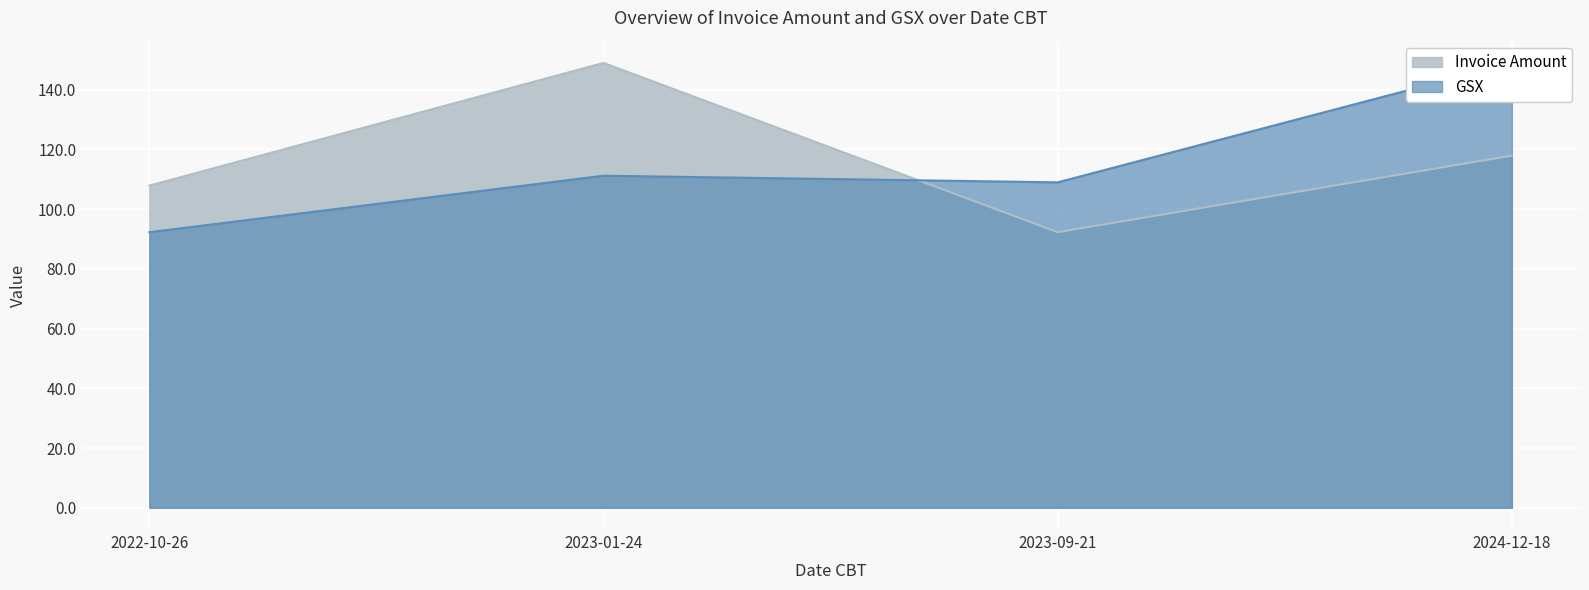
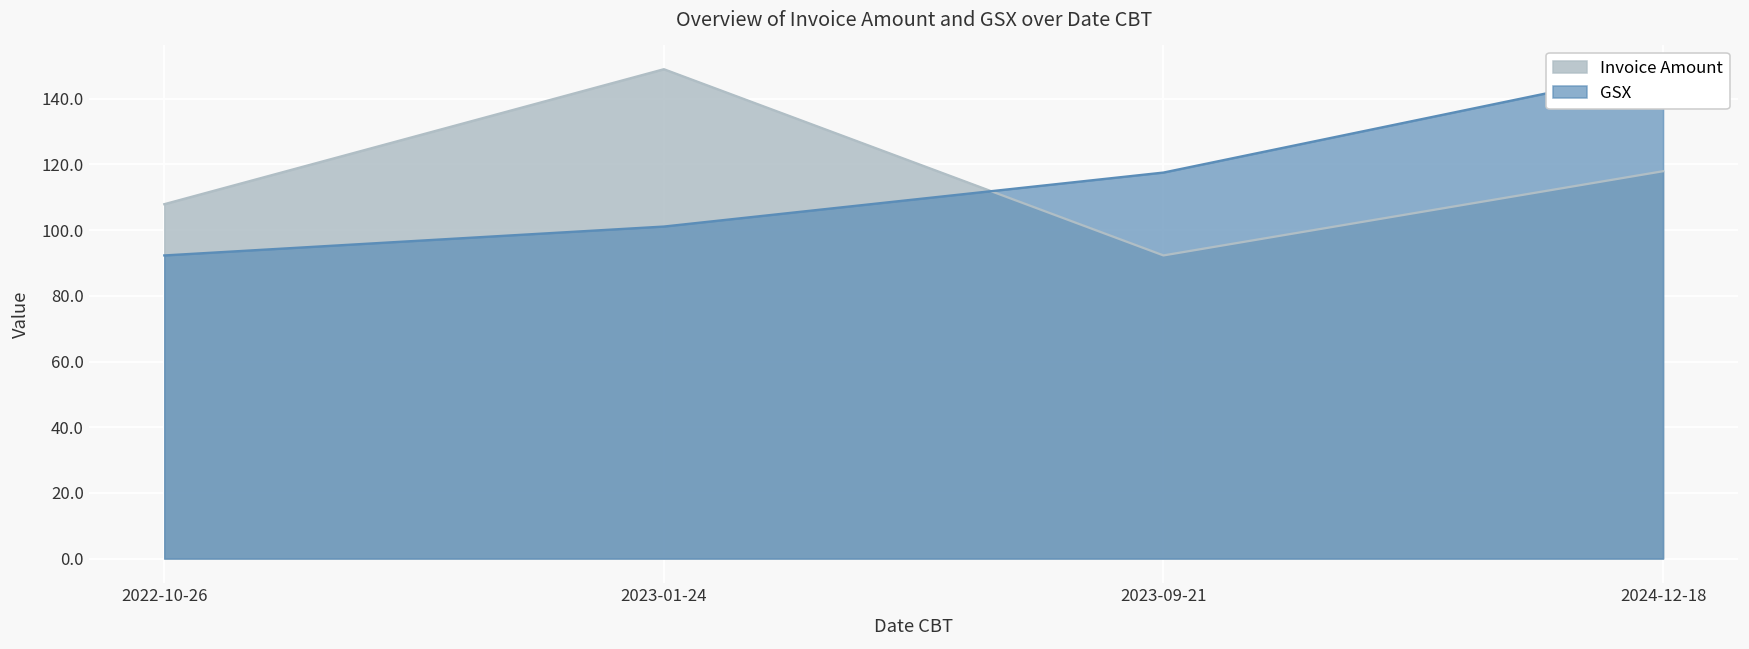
GSX, 2023-01-24: 111 -> 101
GSX, 2023-09-21: 109 -> 118
